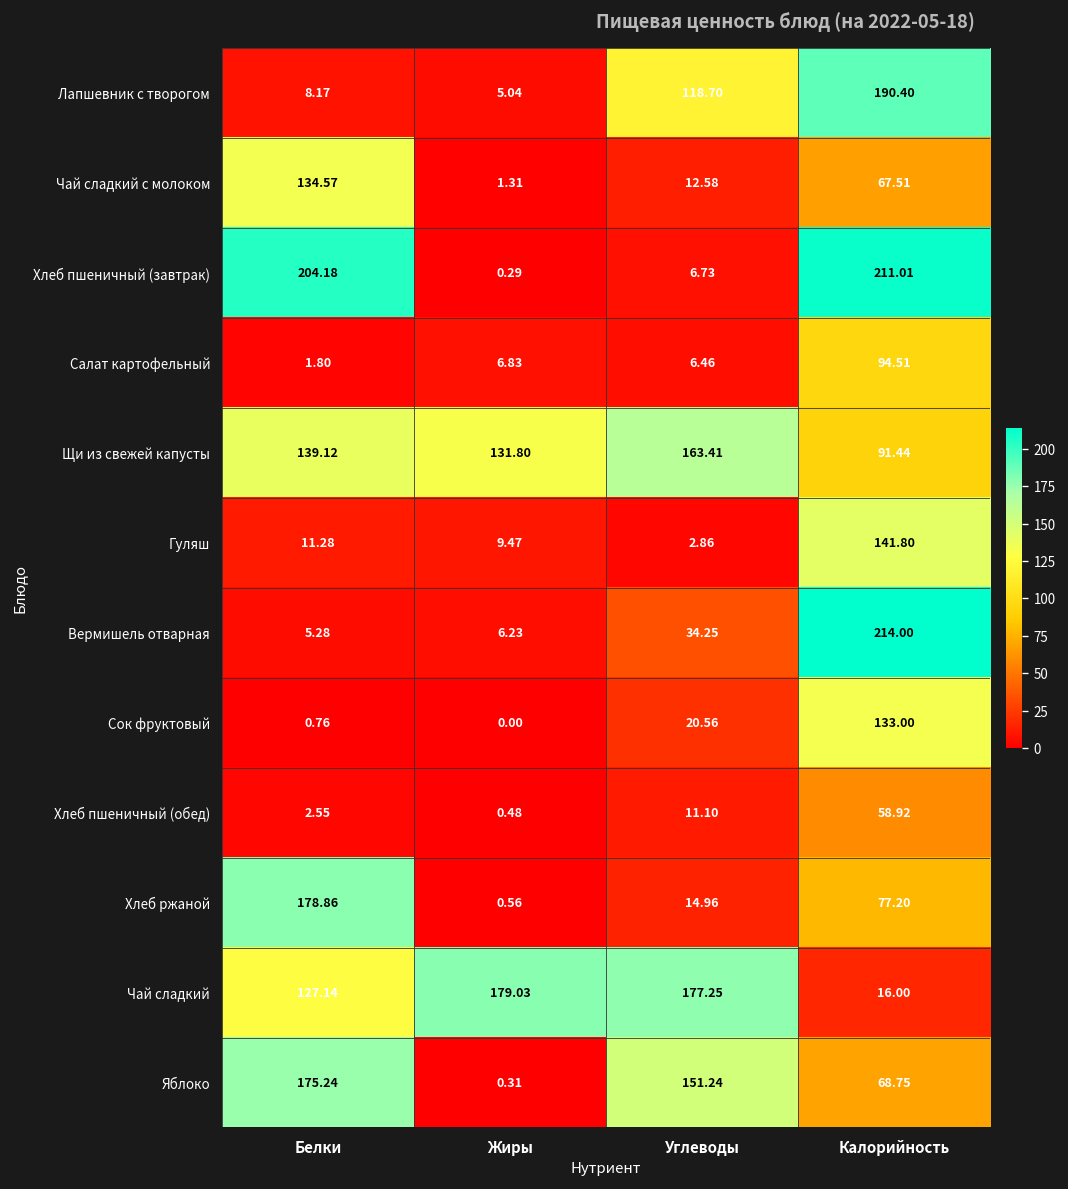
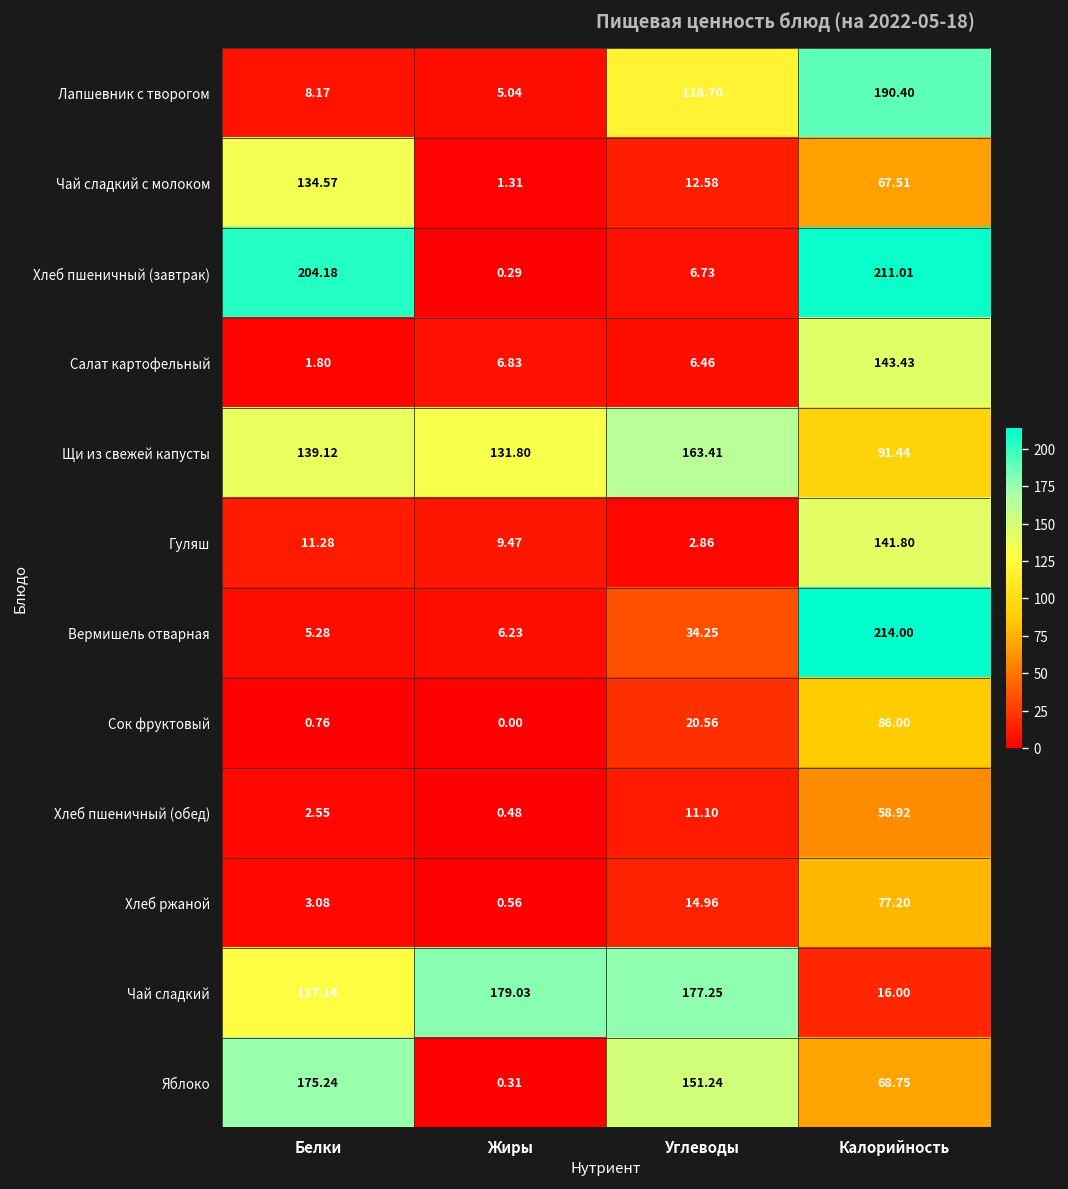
Салат картофельный, Калорийность: 94.51 -> 143.43
Сок фруктовый, Калорийность: 133.00 -> 86.00
Хлеб ржаной, Белки: 178.86 -> 3.08
